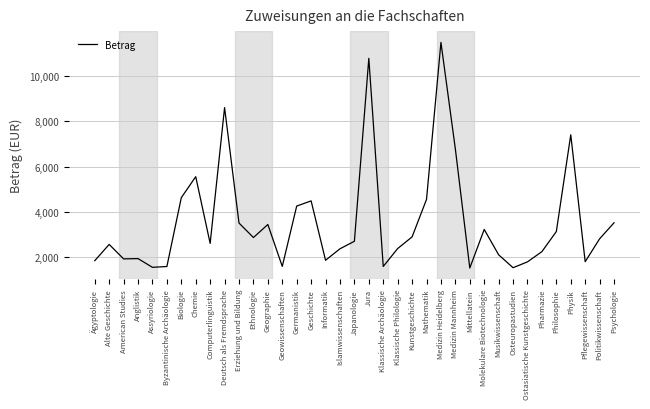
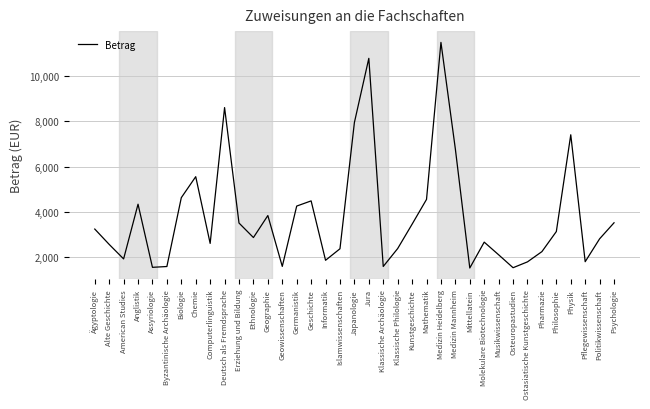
Ägyptologie: 1,900 -> 3,200
Anglistik: 1,900 -> 4,300
Geographie: 3,500 -> 3,800
Japanologie: 2,700 -> 7,900
Kunstgeschichte: 2,900 -> 3,500
Molekulare Biotechnologie: 3,200 -> 2,700
